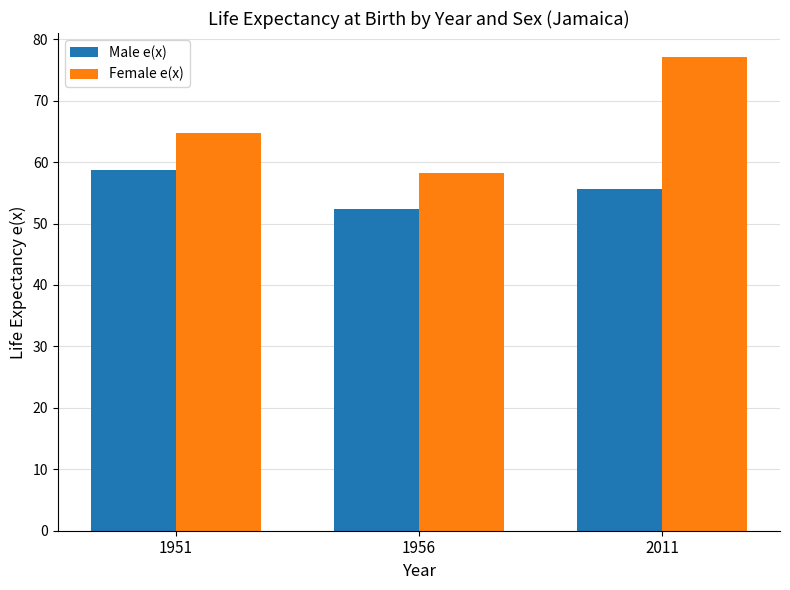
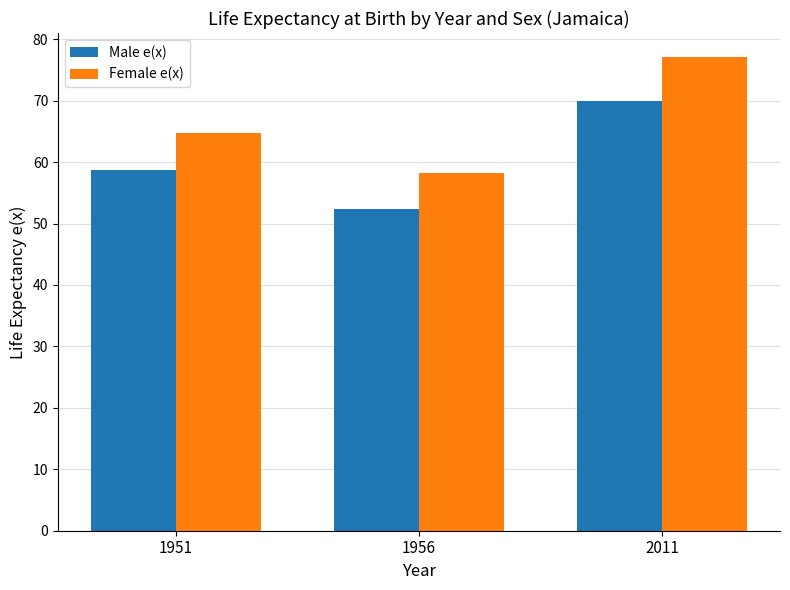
Male e(x), 2011: 56 -> 70
